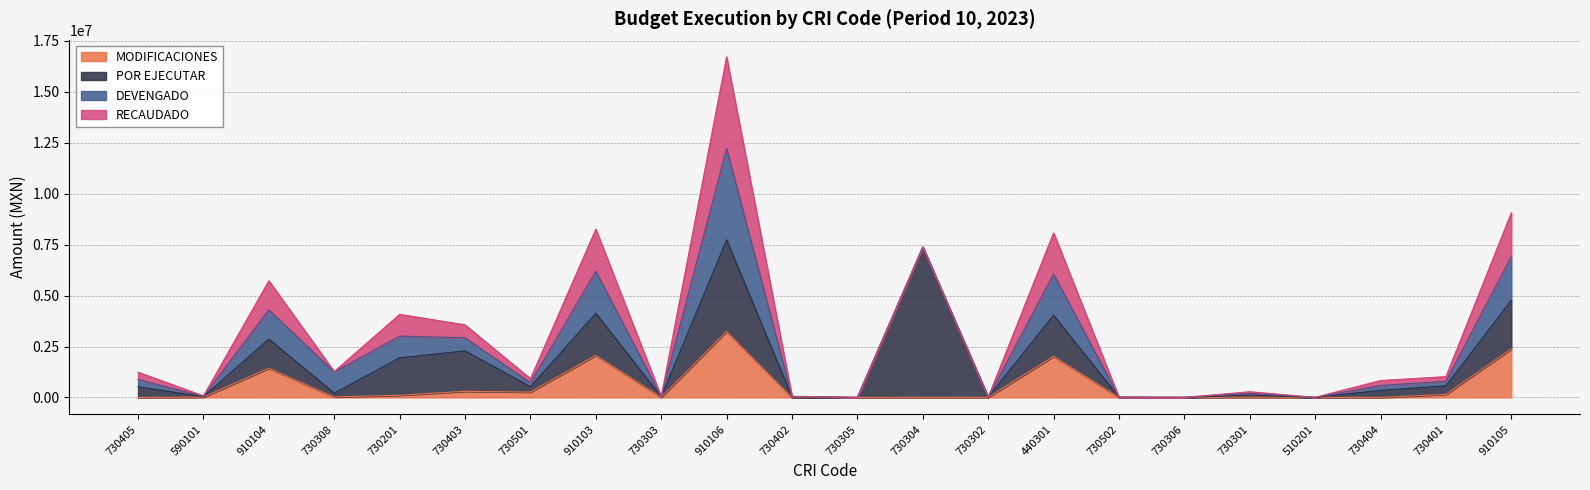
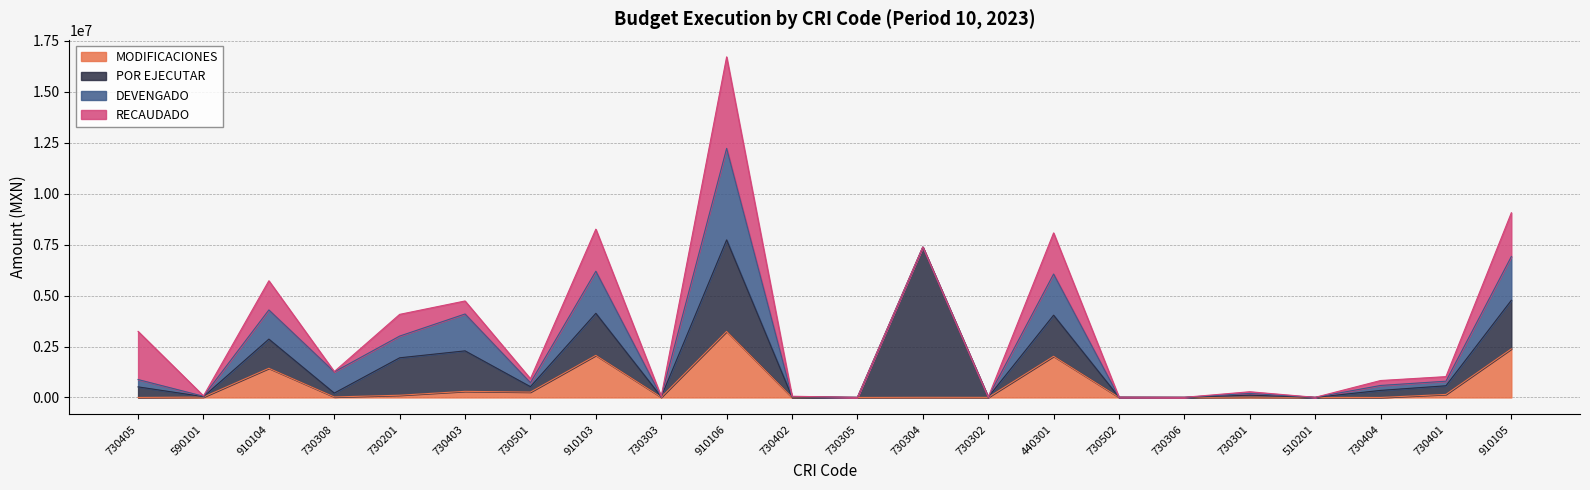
RECAUDADO, 730405: 400000 -> 2400000
DEVENGADO, 730403: 600000 -> 1800000
